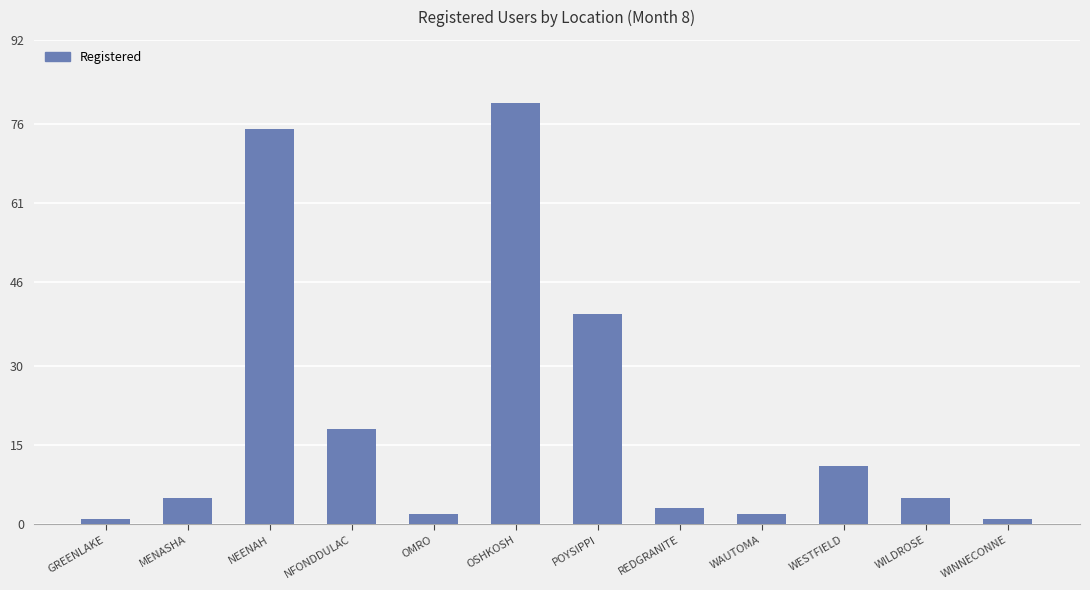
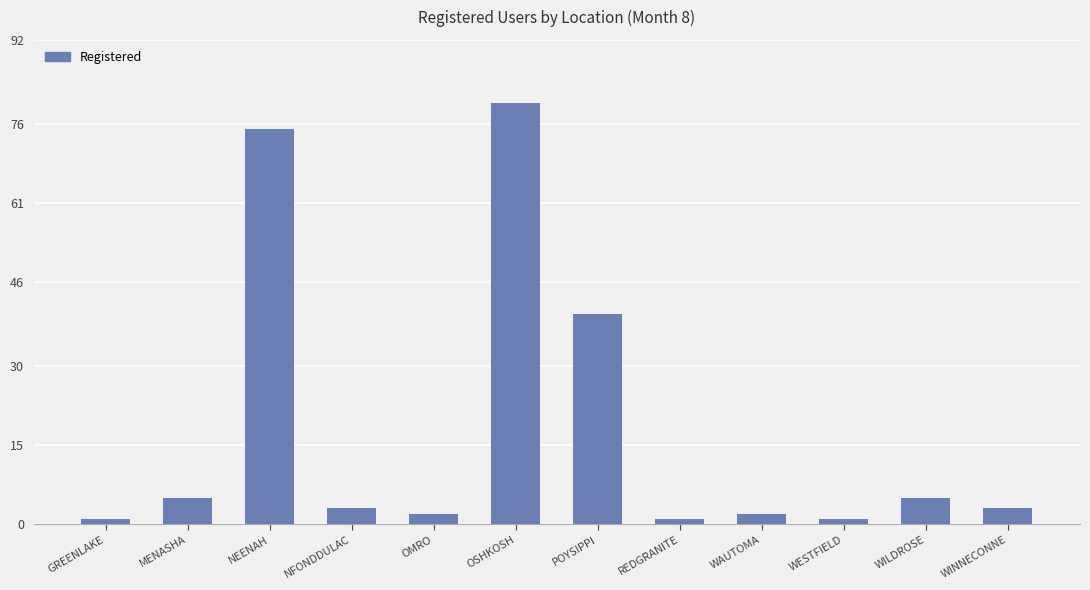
NFONDDULAC: 18 -> 3
REDGRANITE: 3 -> 1
WESTFIELD: 11 -> 1
WINNECONNE: 1 -> 3
